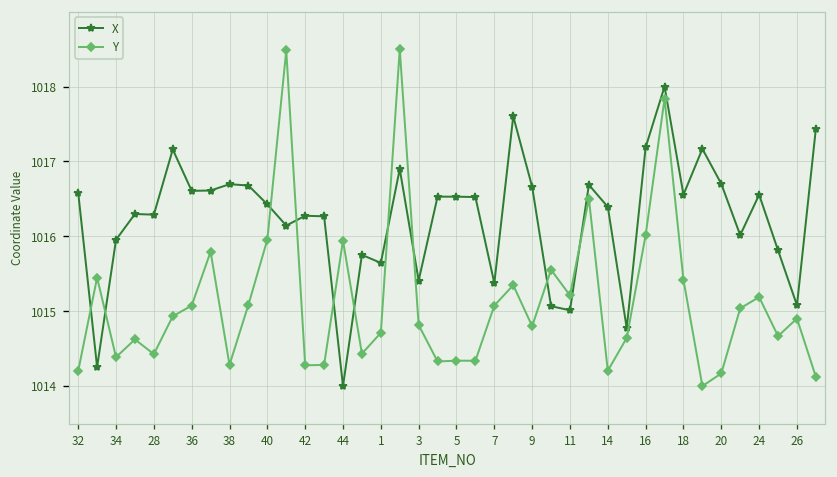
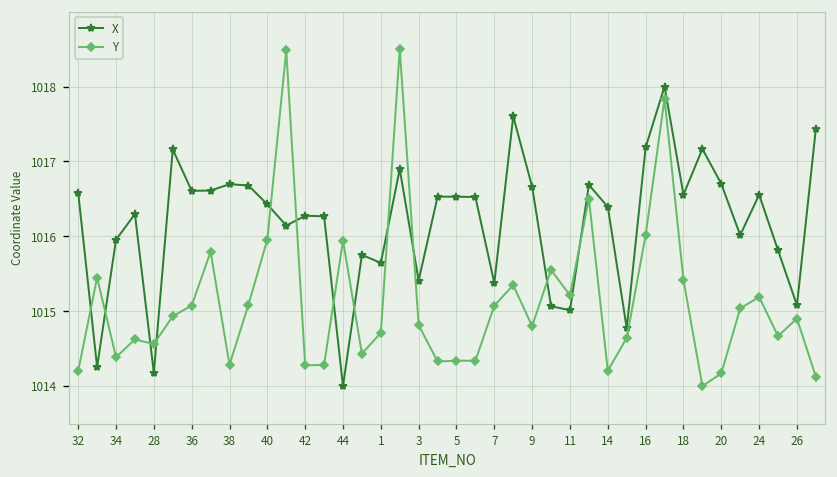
X, 28: 1016.3 -> 1014.2
Y, 28: 1014.4 -> 1014.6
